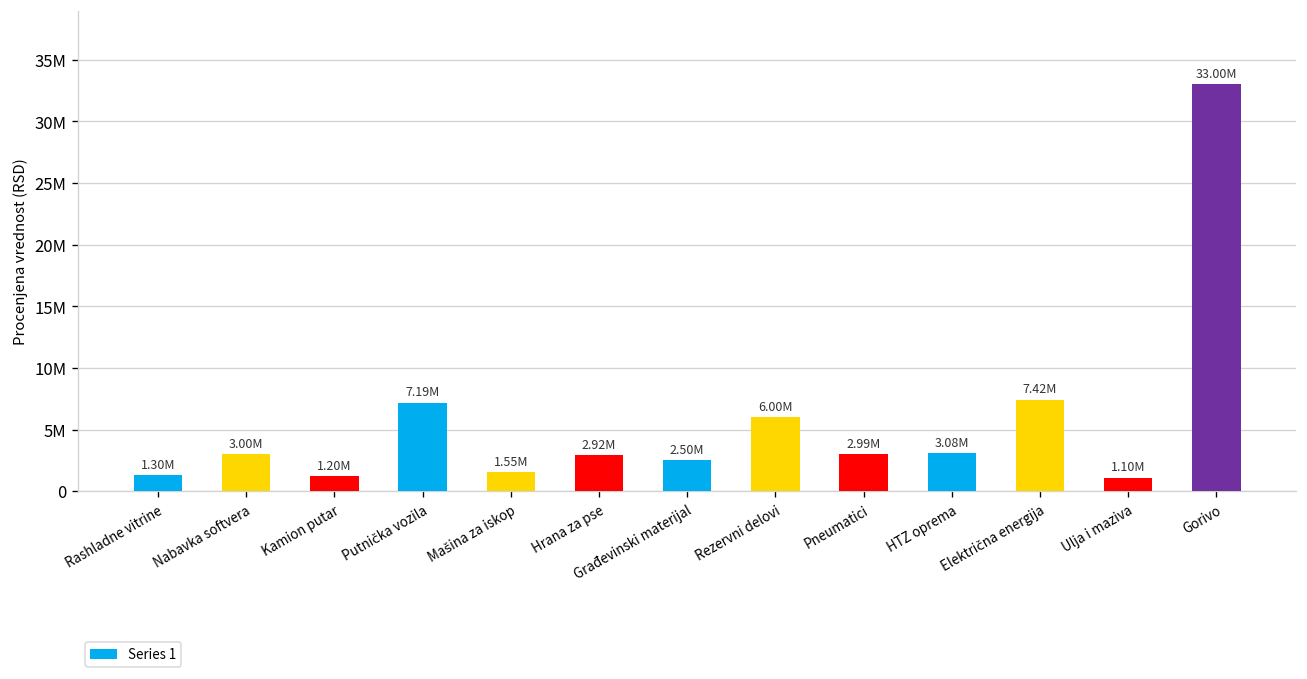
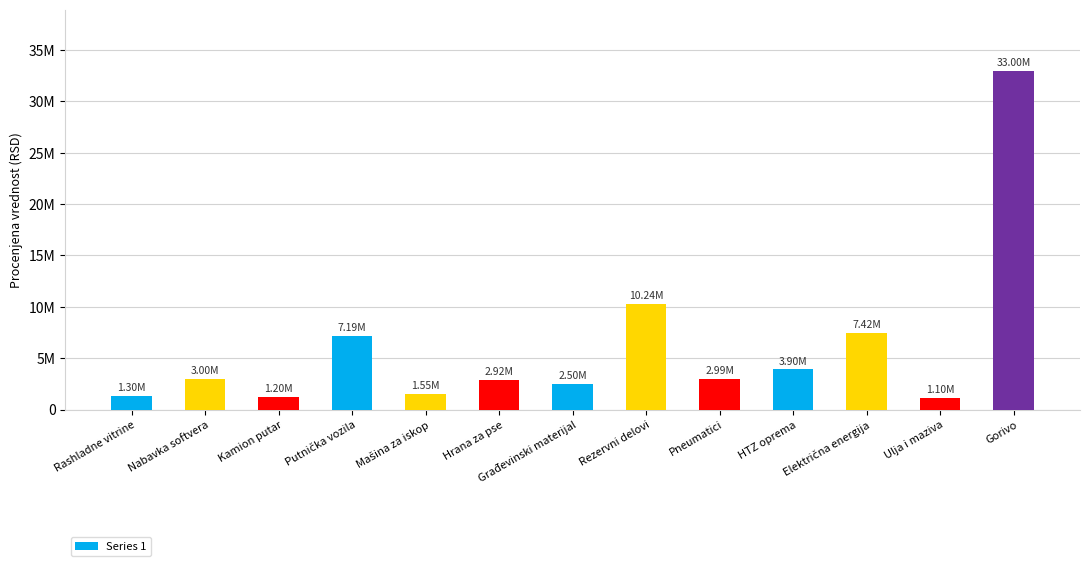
Rezervni delovi: 6.00M -> 10.24M
HTZ oprema: 3.08M -> 3.90M
